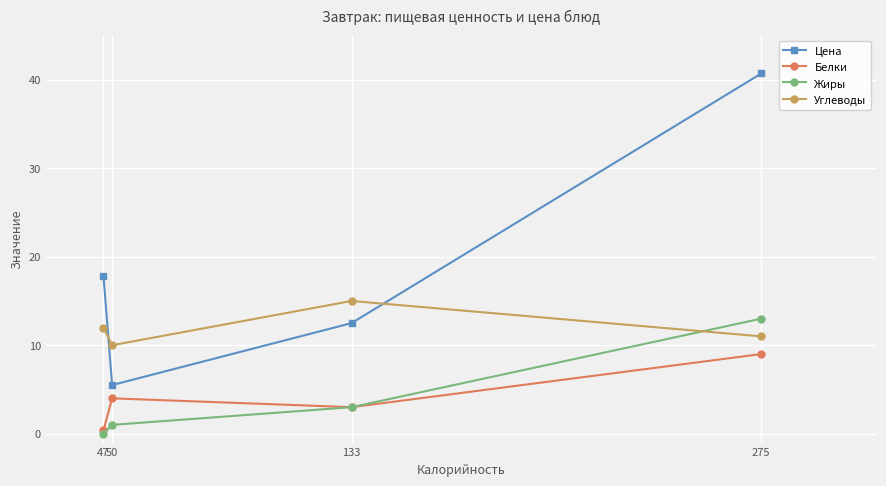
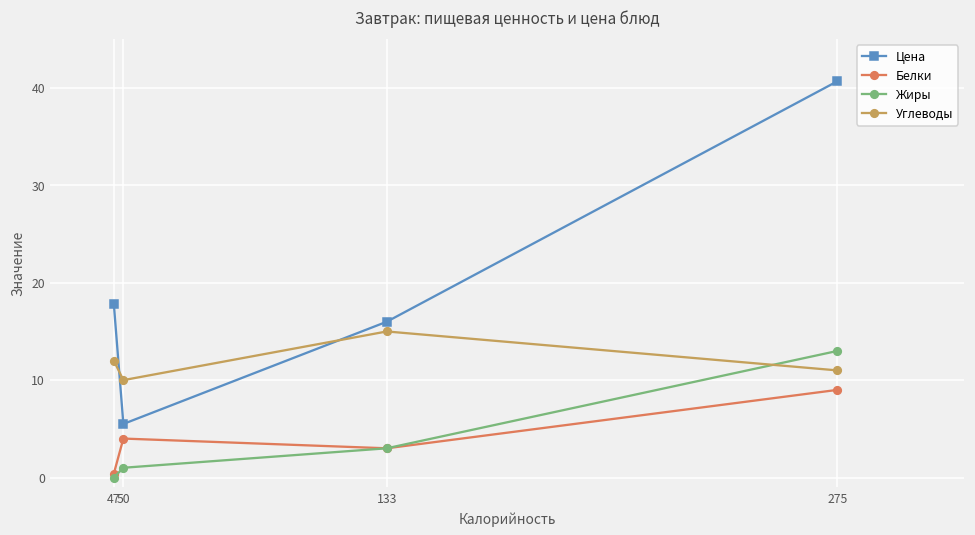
Цена, 133: 13 -> 16
